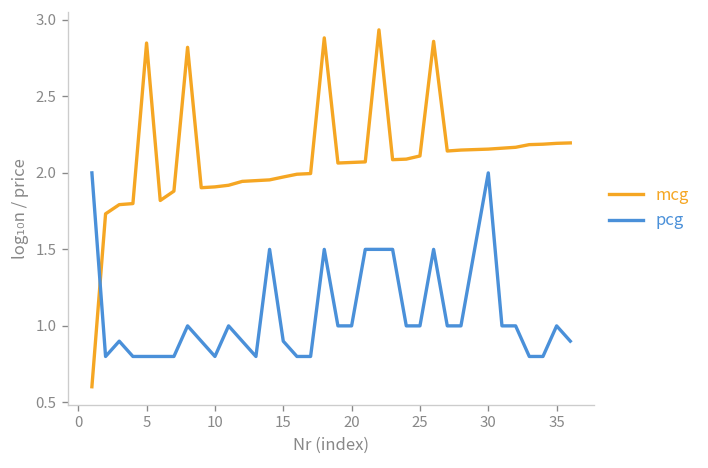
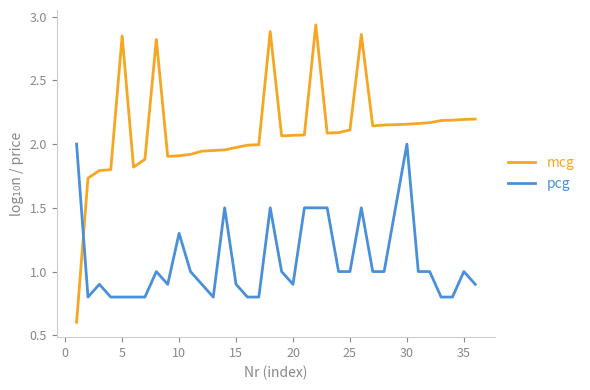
pcg, 10: 0.8 -> 1.3
pcg, 20: 1.0 -> 0.9
